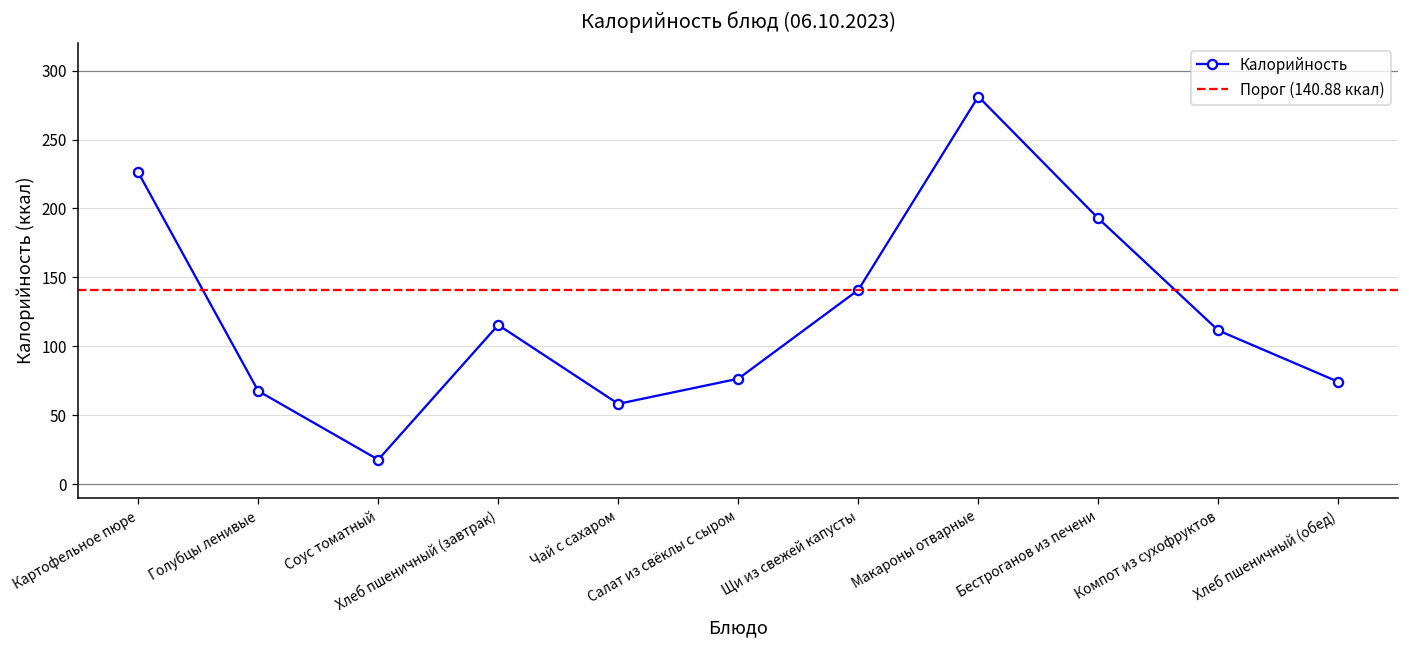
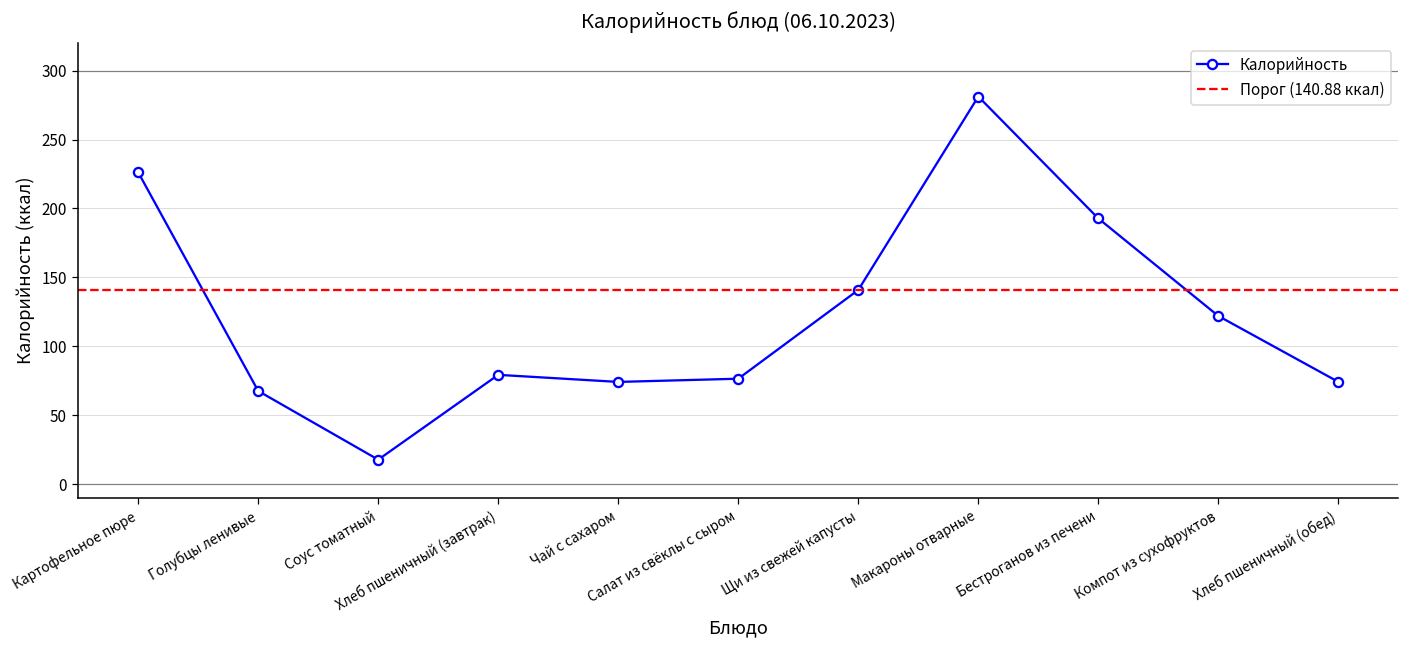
Хлеб пшеничный (завтрак): 116 -> 79
Чай с сахаром: 58 -> 74
Компот из сухофруктов: 112 -> 122
